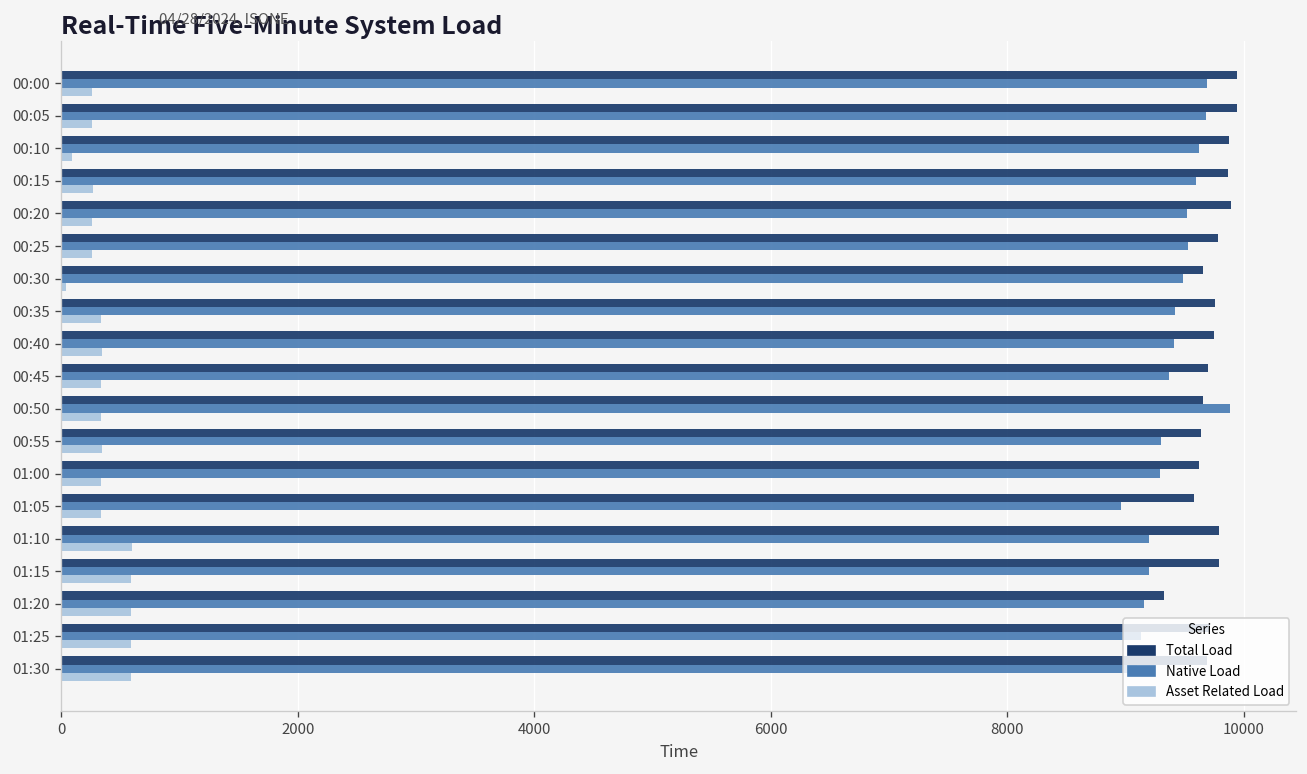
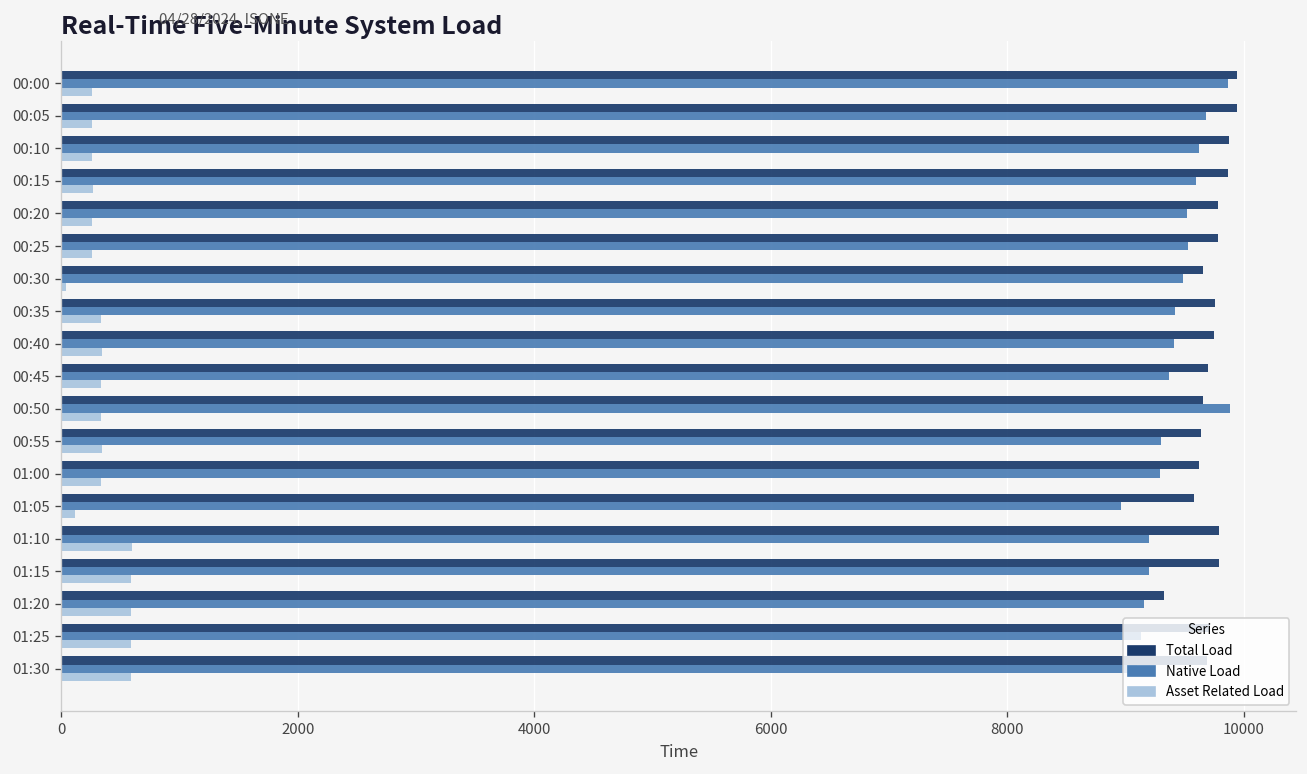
Native Load, 00:00: 9700 -> 9900
Asset Related Load, 00:10: 100 -> 300
Total Load, 00:20: 9900 -> 9800
Asset Related Load, 01:05: 300 -> 100
